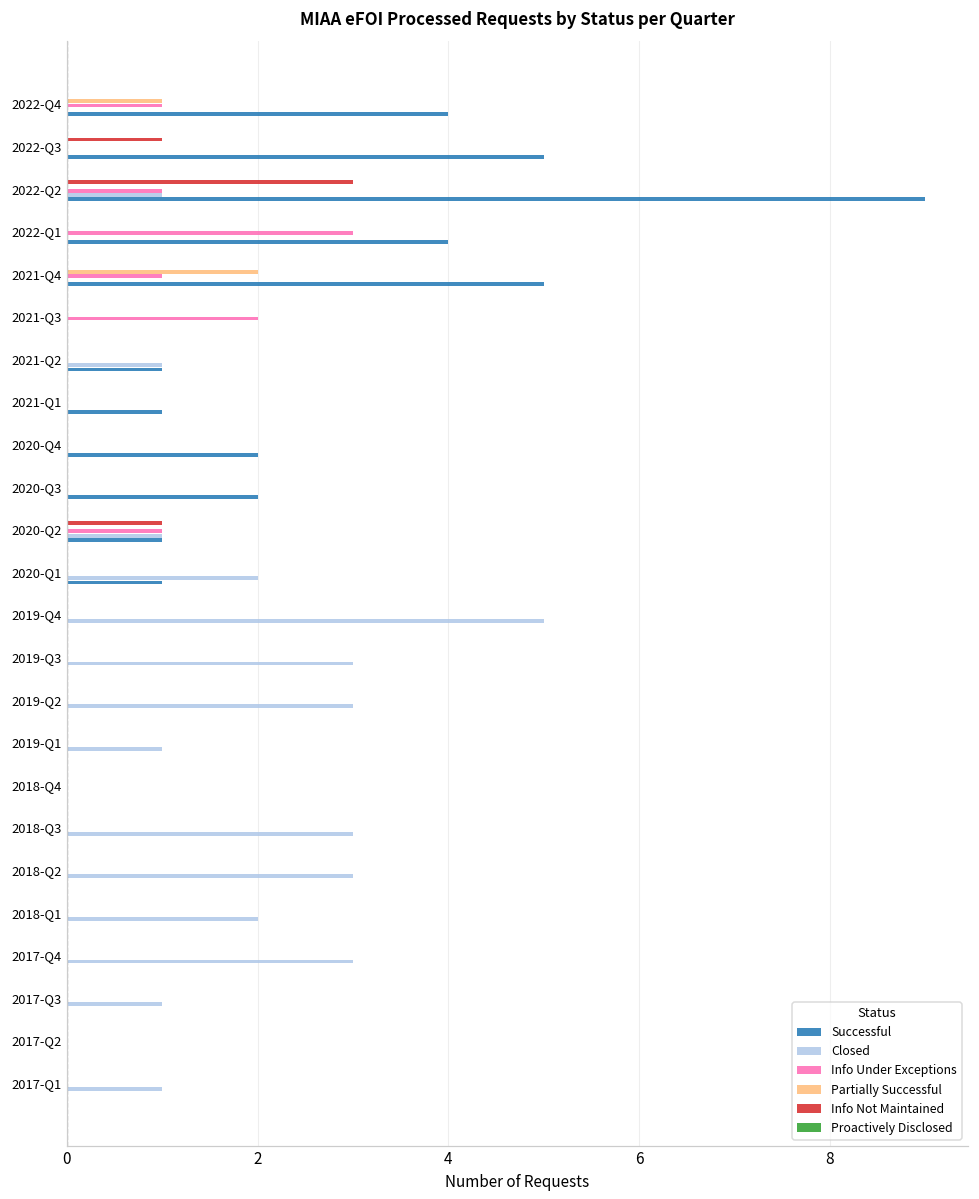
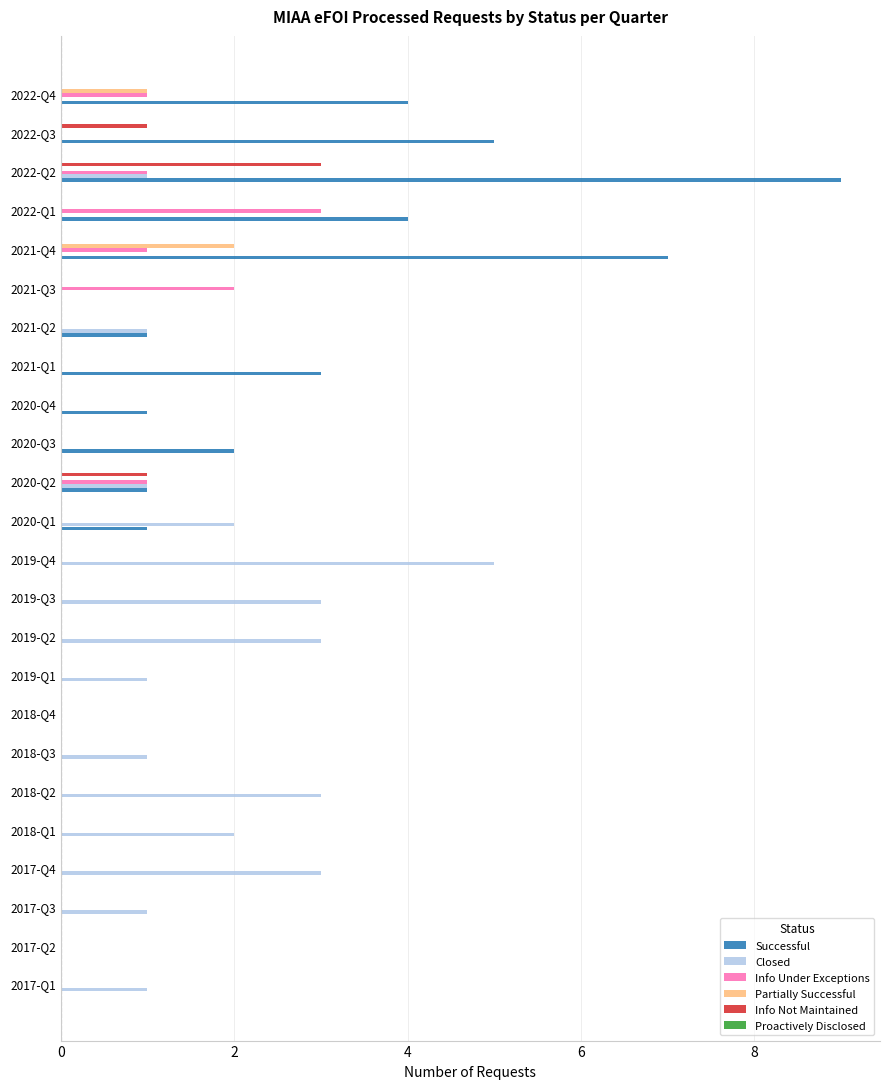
Successful, 2021-Q4: 5 -> 7
Successful, 2021-Q1: 1 -> 3
Successful, 2020-Q4: 2 -> 1
Closed, 2018-Q3: 3 -> 1
